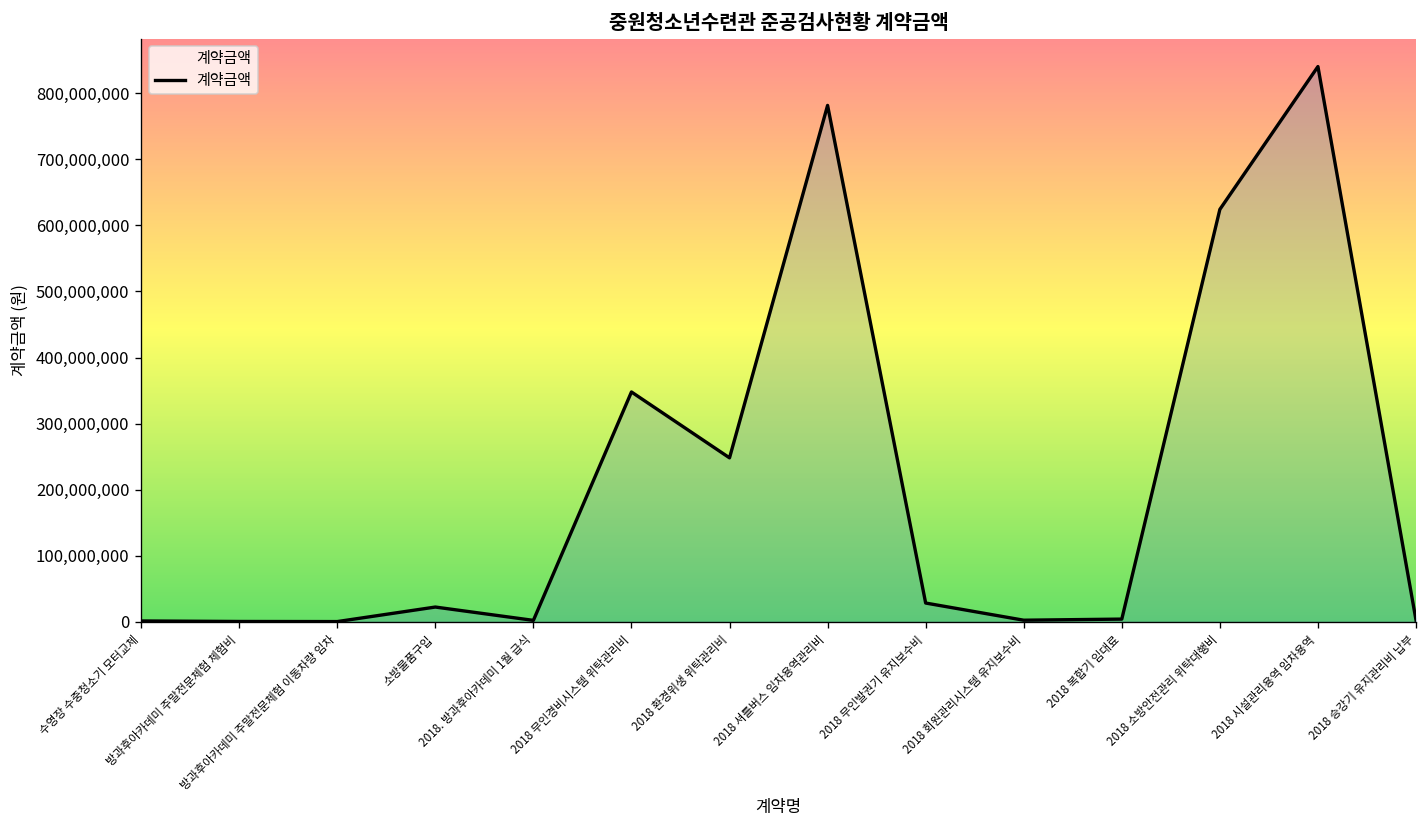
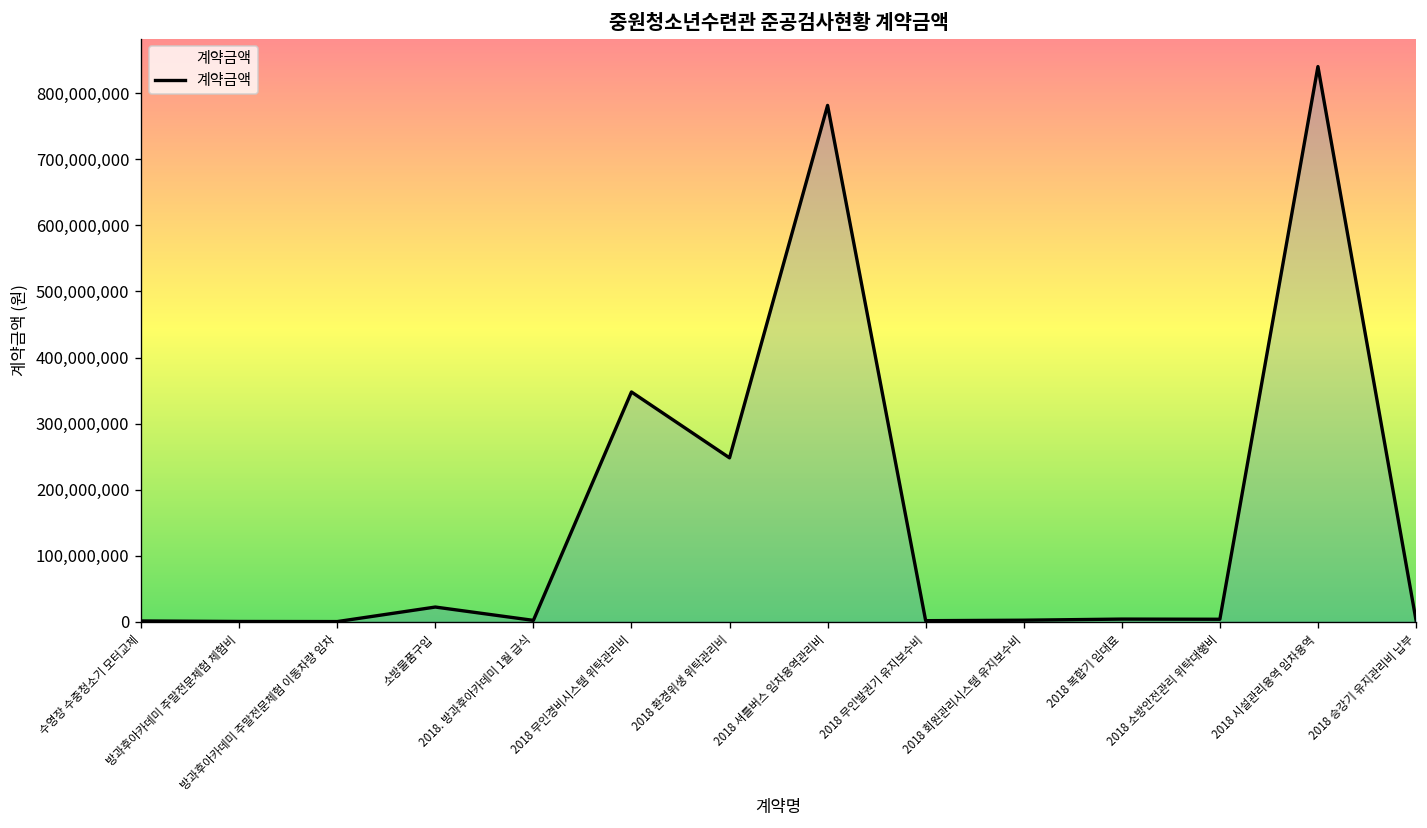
2018 무인발권기 유지보수비: 30,000,000 -> 0
2018 소방안전관리 위탁대행비: 620,000,000 -> 0
